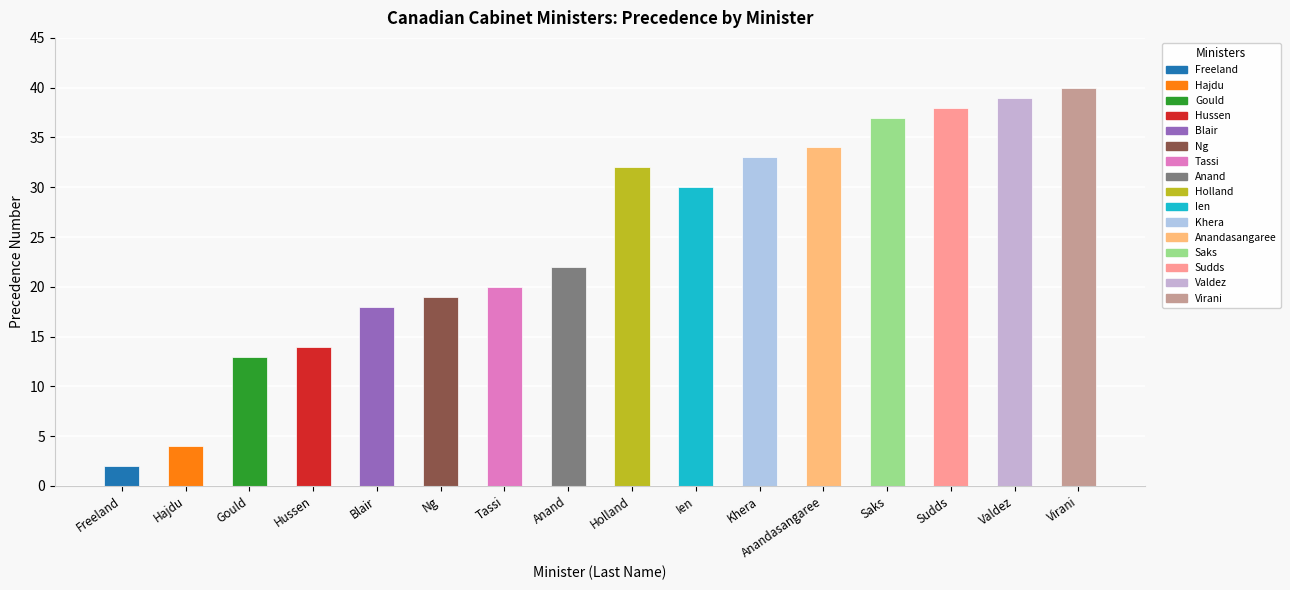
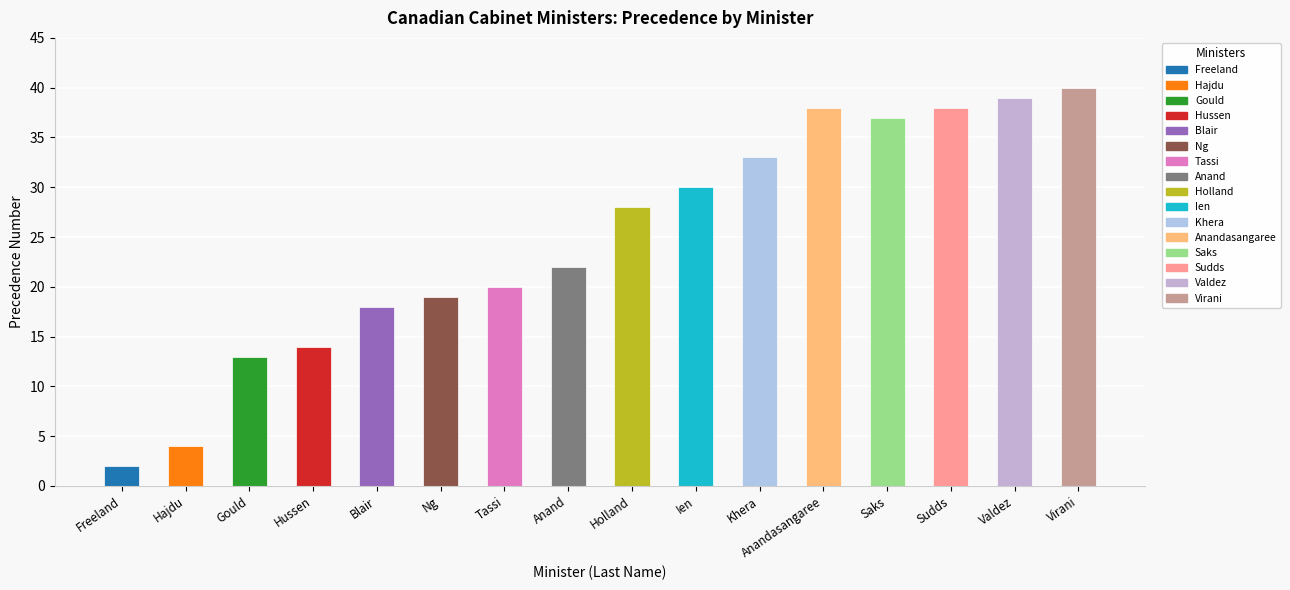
Holland: 32 -> 28
Anandasangaree: 34 -> 38
